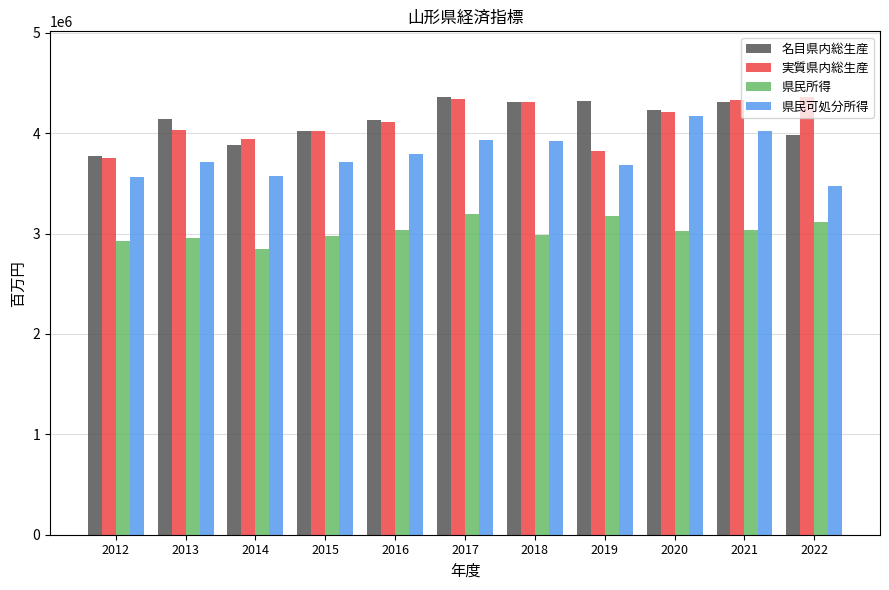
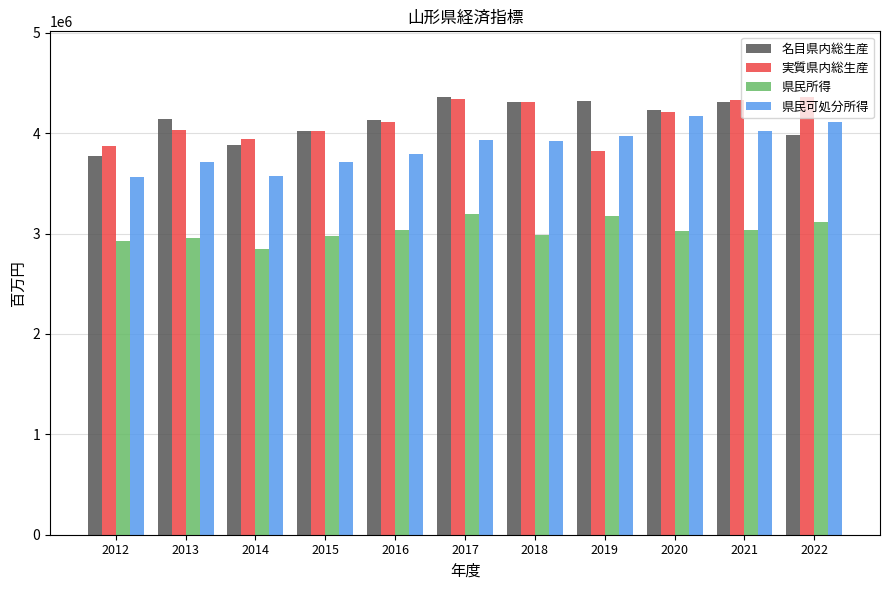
実質県内総生産, 2012: 3750000 -> 3870000
県民可処分所得, 2019: 3680000 -> 3970000
県民可処分所得, 2022: 3470000 -> 4110000
